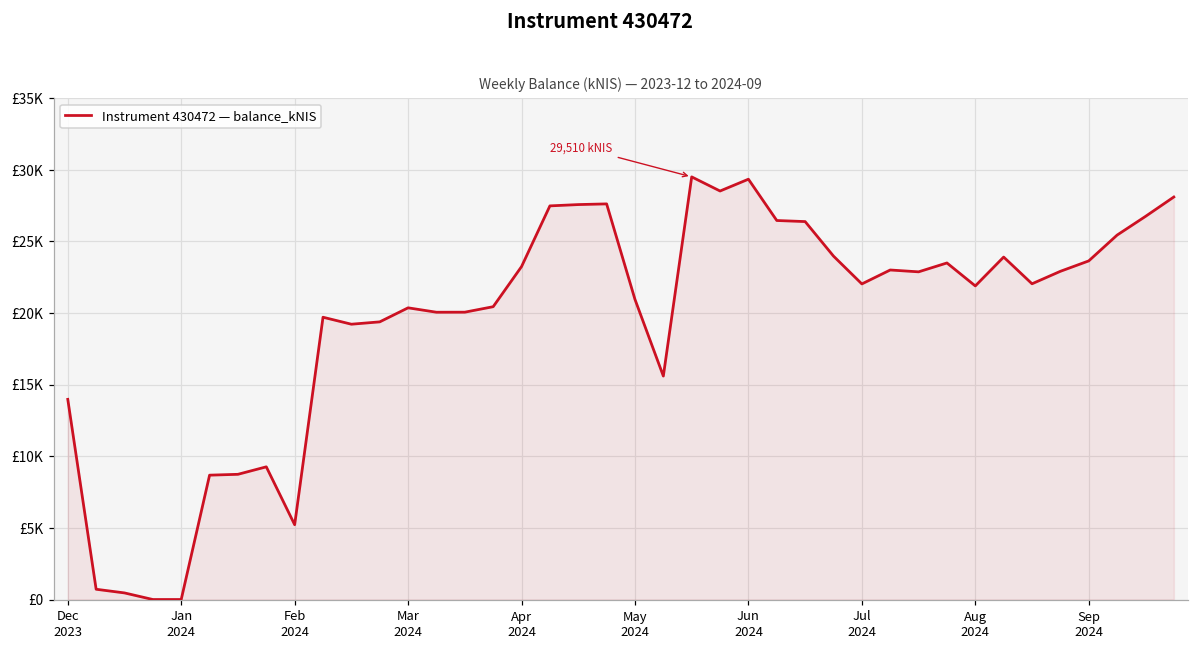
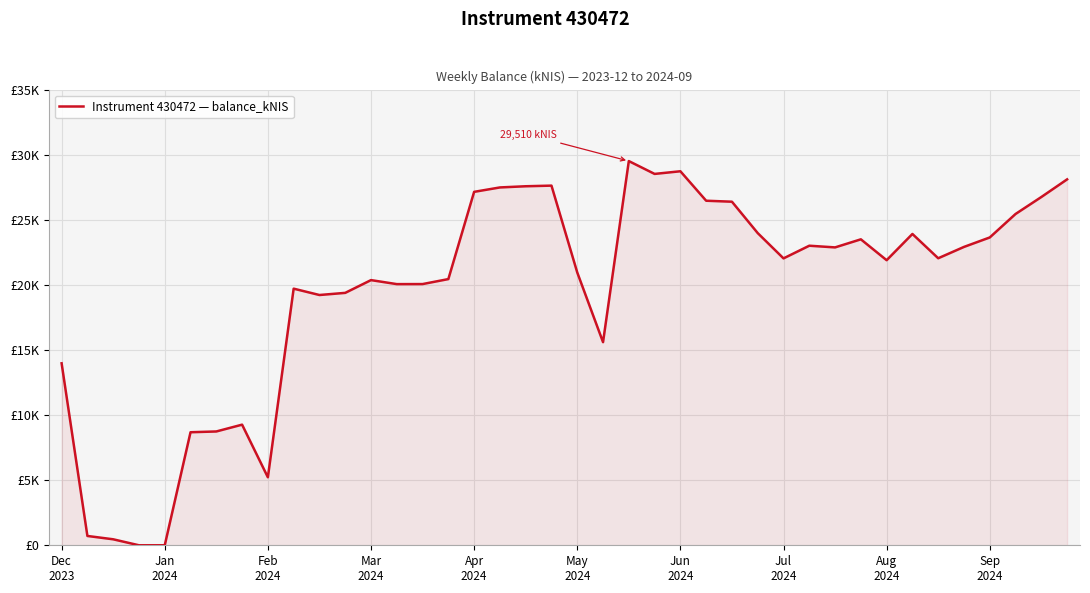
Apr 2024: £23200 -> £27100
Jun 2024: £29300 -> £28700
